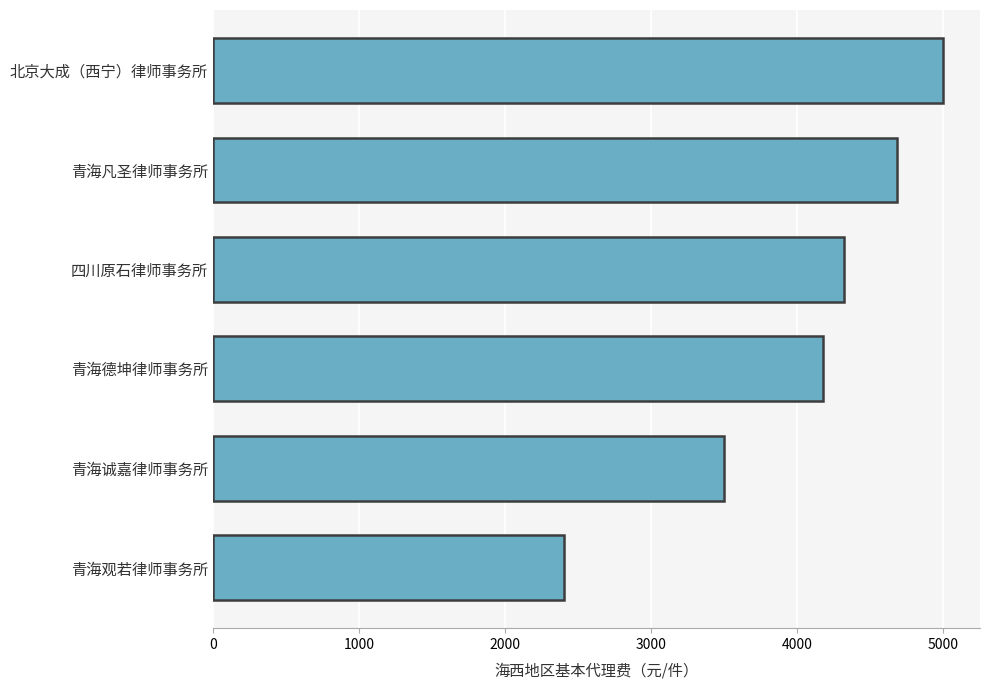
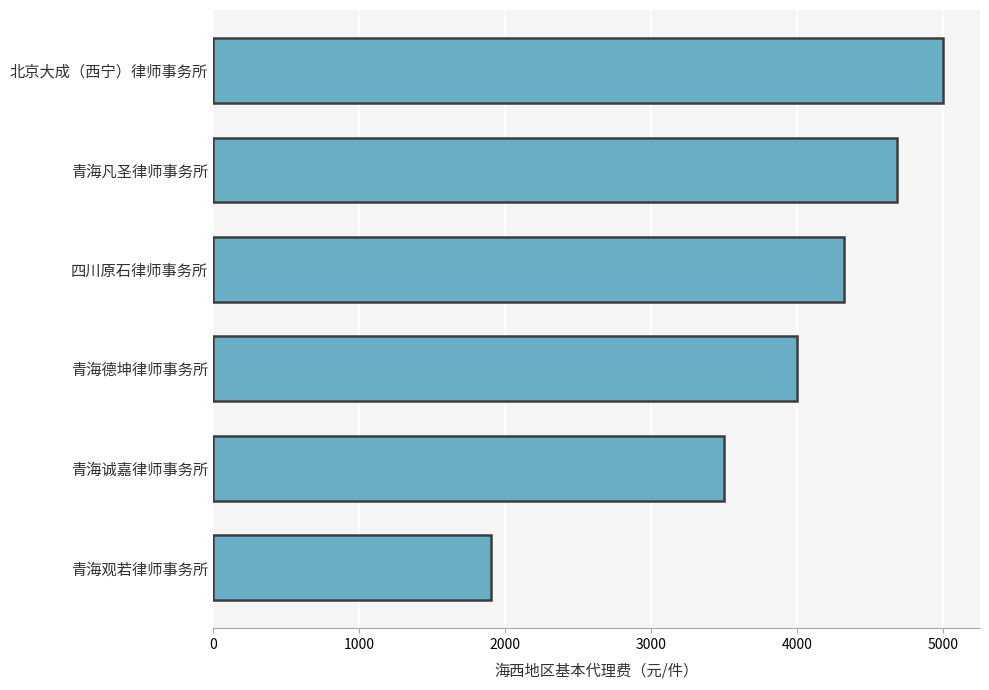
青海德坤律师事务所: 4180 -> 4000
青海观若律师事务所: 2400 -> 1910
